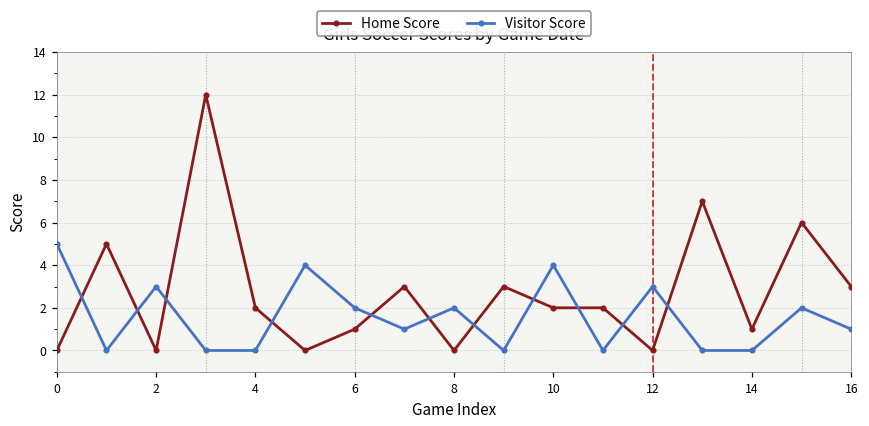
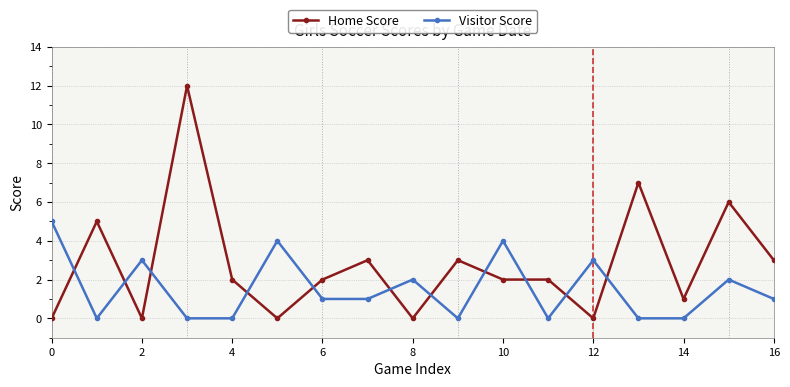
Home Score, 6: 1 -> 2
Visitor Score, 6: 2 -> 1
